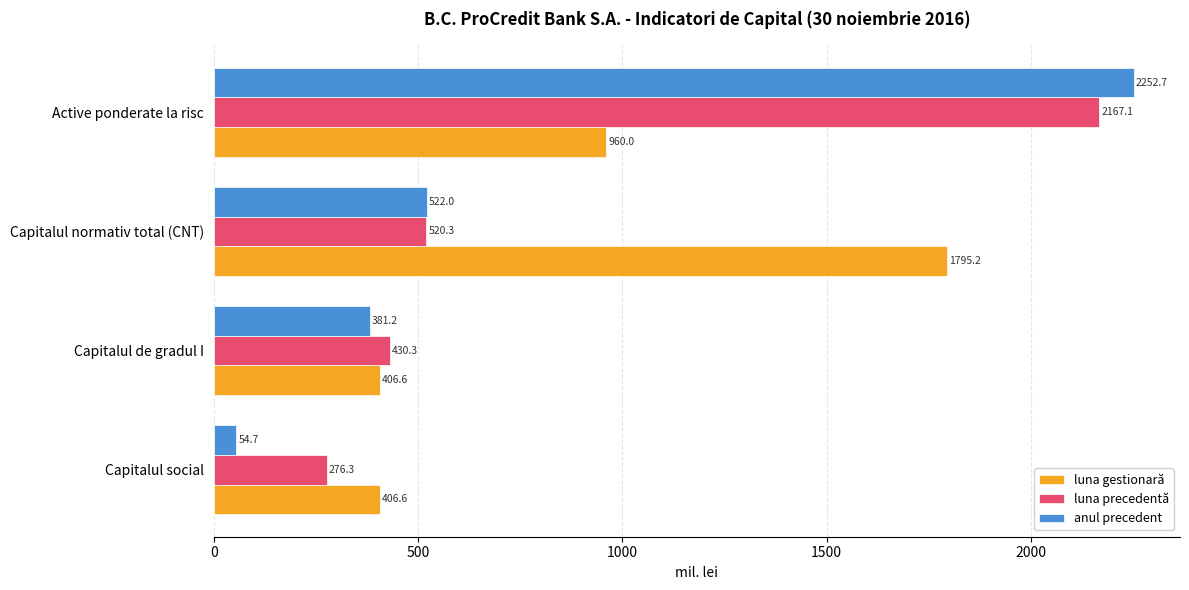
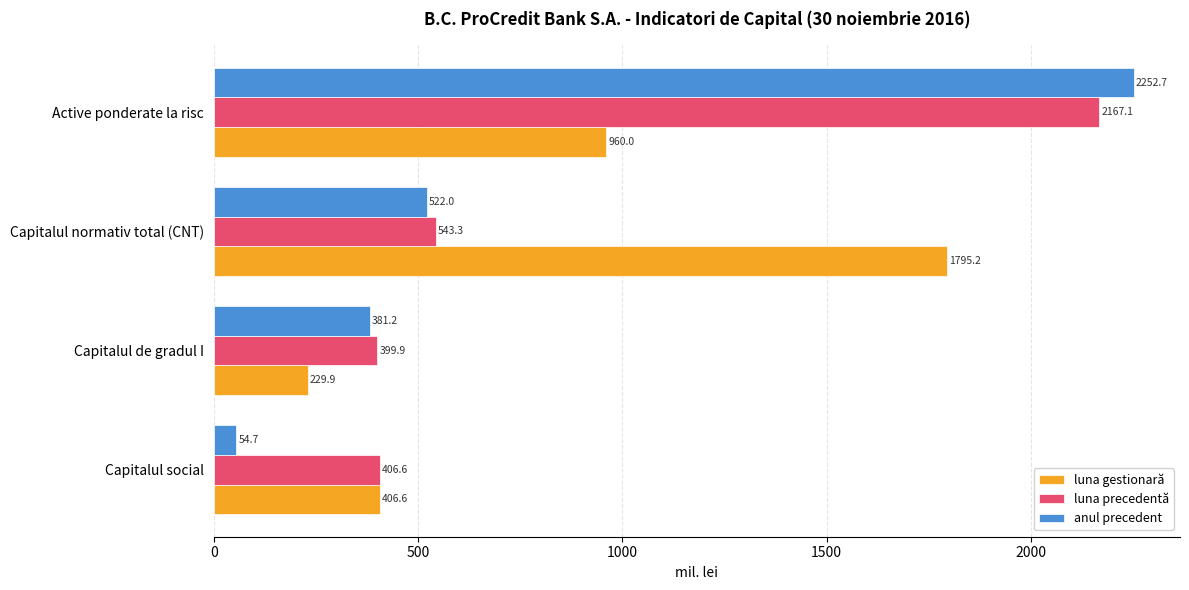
luna precedentă, Capitalul normativ total (CNT): 520.3 -> 543.3
luna precedentă, Capitalul de gradul I: 430.3 -> 399.9
luna gestionară, Capitalul de gradul I: 406.6 -> 229.9
luna precedentă, Capitalul social: 276.3 -> 406.6
